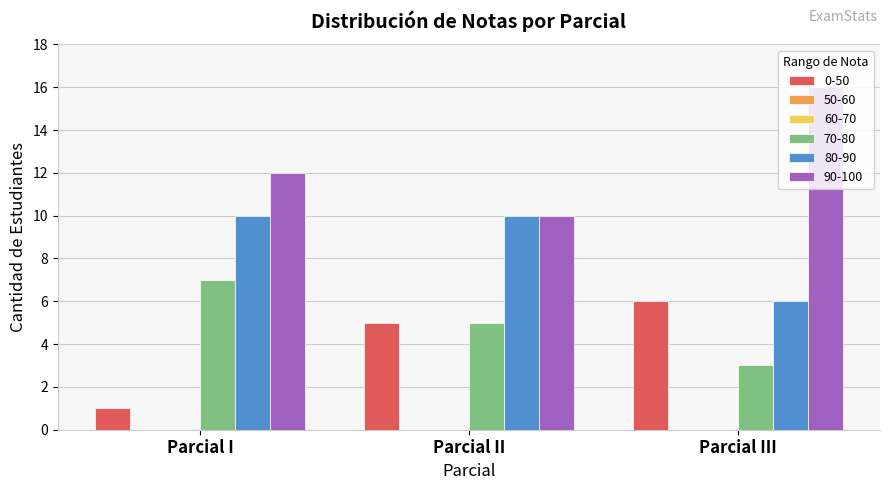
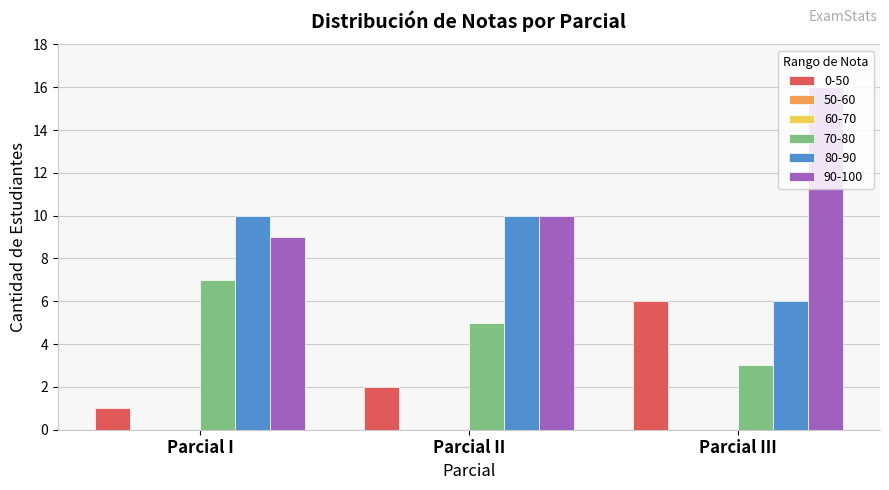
90-100, Parcial I: 12 -> 9
0-50, Parcial II: 5 -> 2
